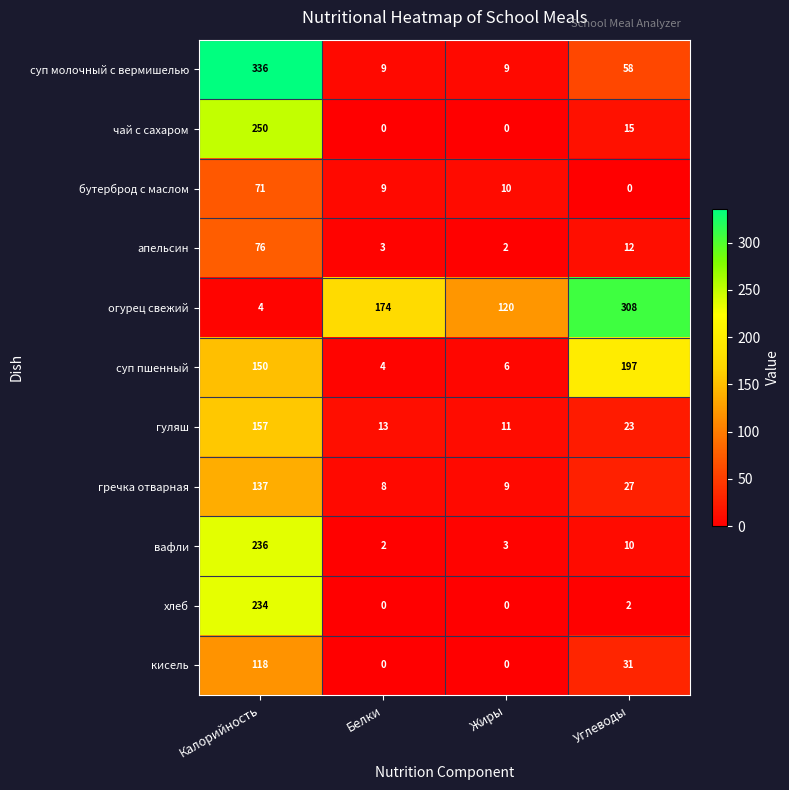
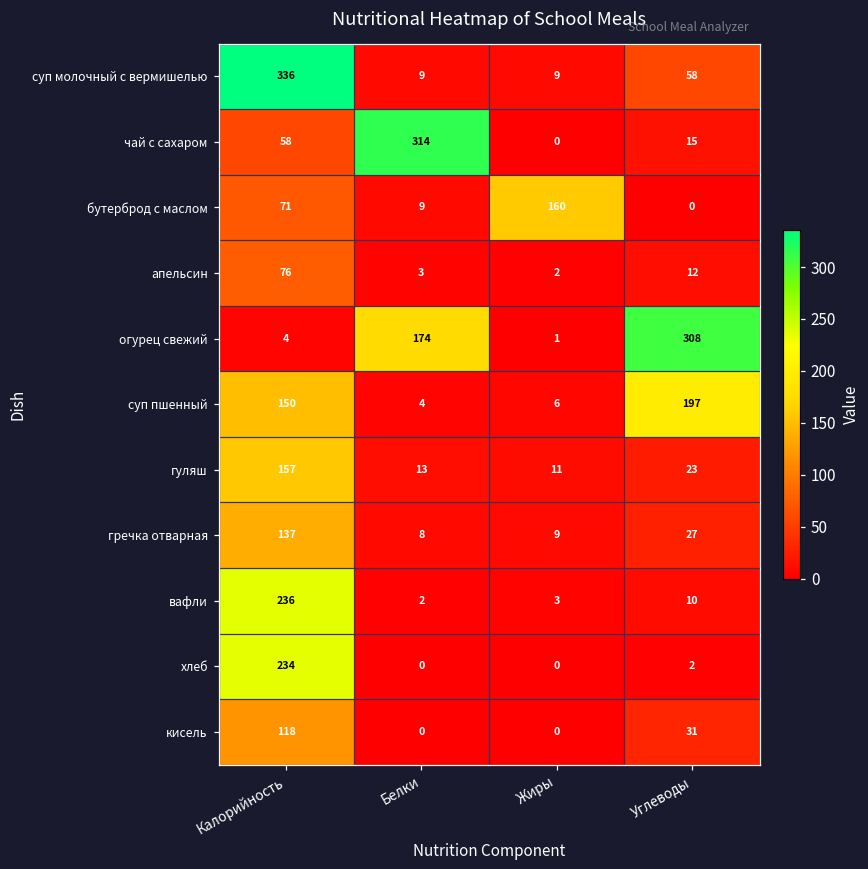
чай с сахаром, Калорийность: 250 -> 58
чай с сахаром, Белки: 0 -> 314
бутерброд с маслом, Жиры: 10 -> 160
огурец свежий, Жиры: 120 -> 1
